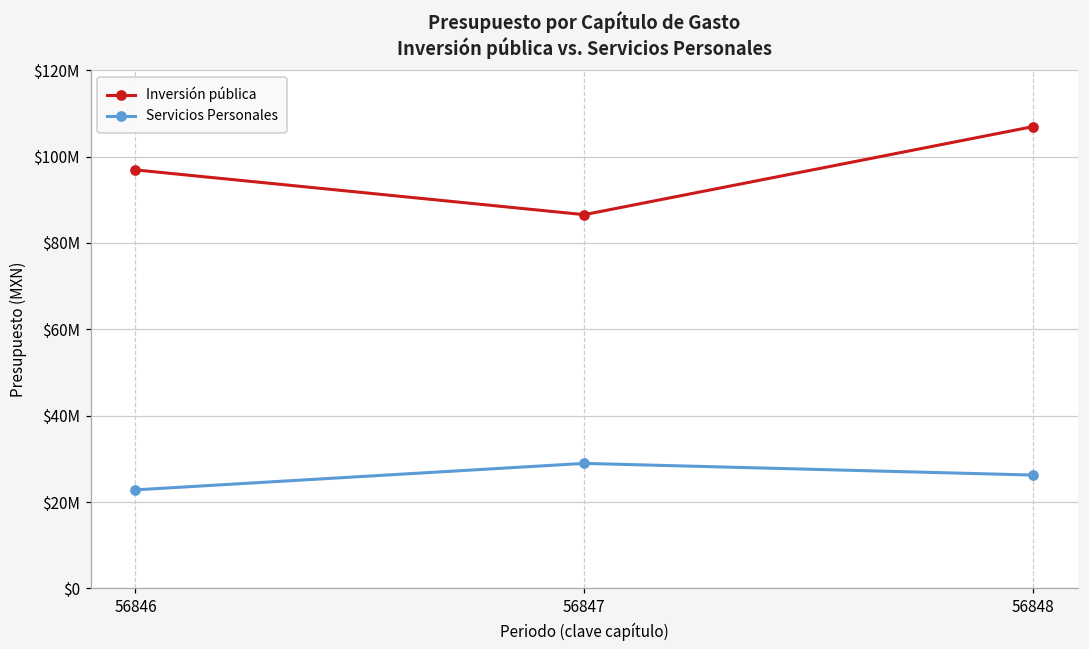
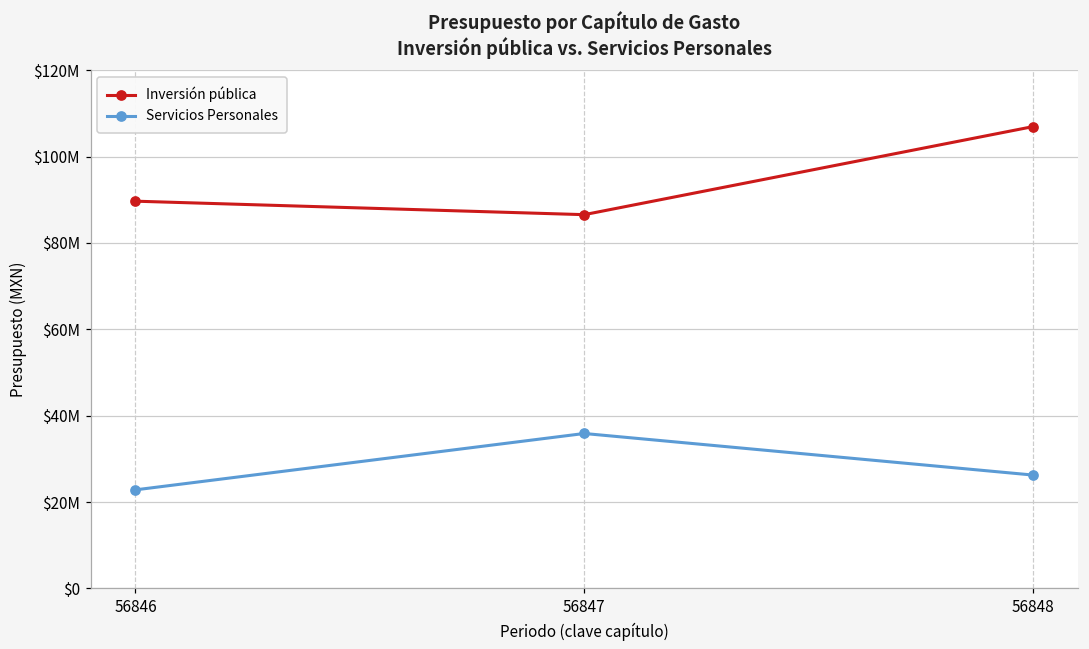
Inversión pública, 56846: $97000000 -> $90000000
Servicios Personales, 56847: $29000000 -> $36000000
